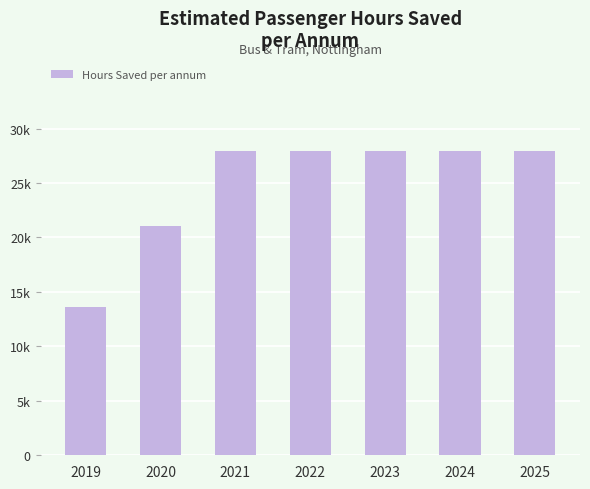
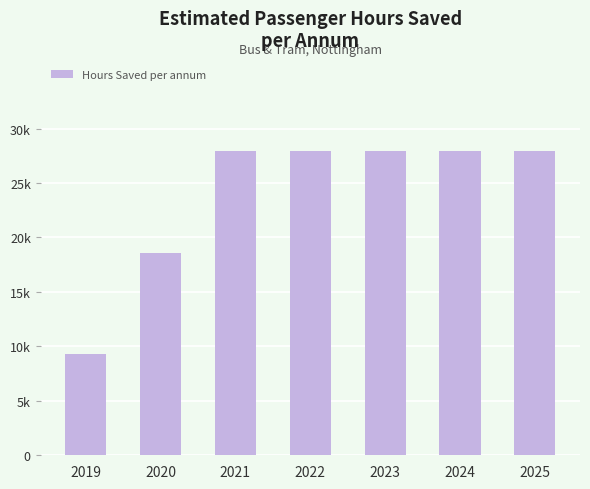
2019: 13600 -> 9300
2020: 21100 -> 18600
